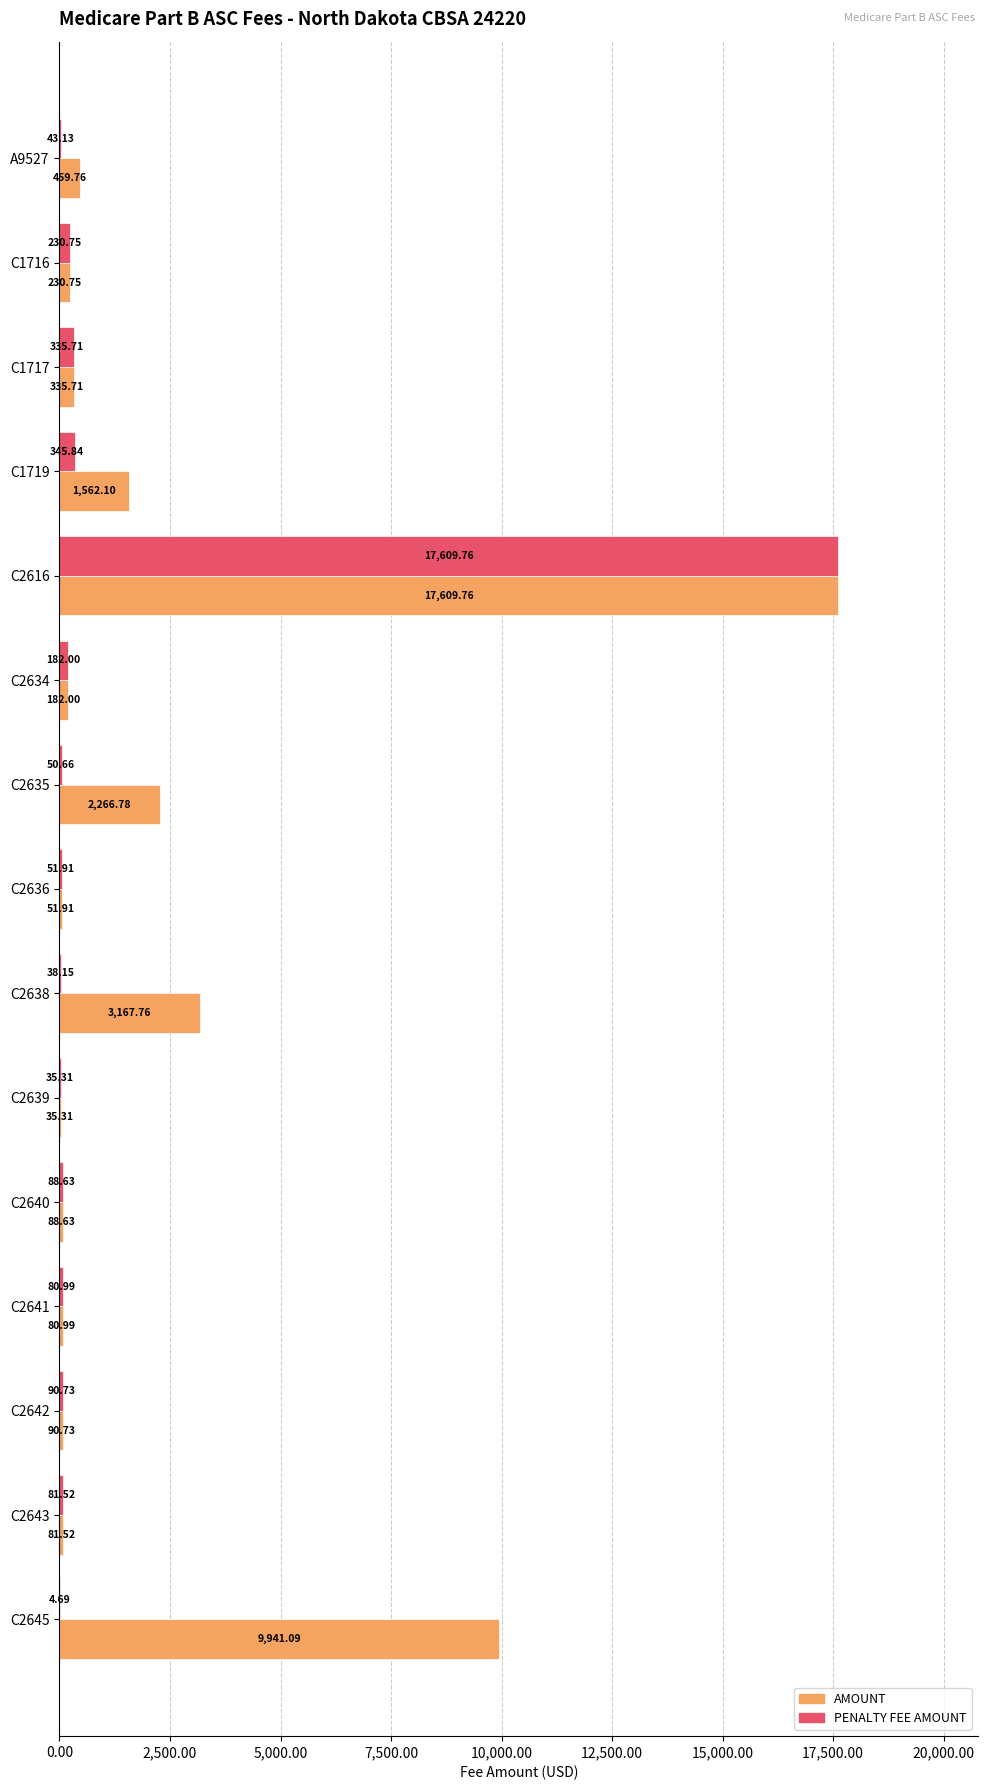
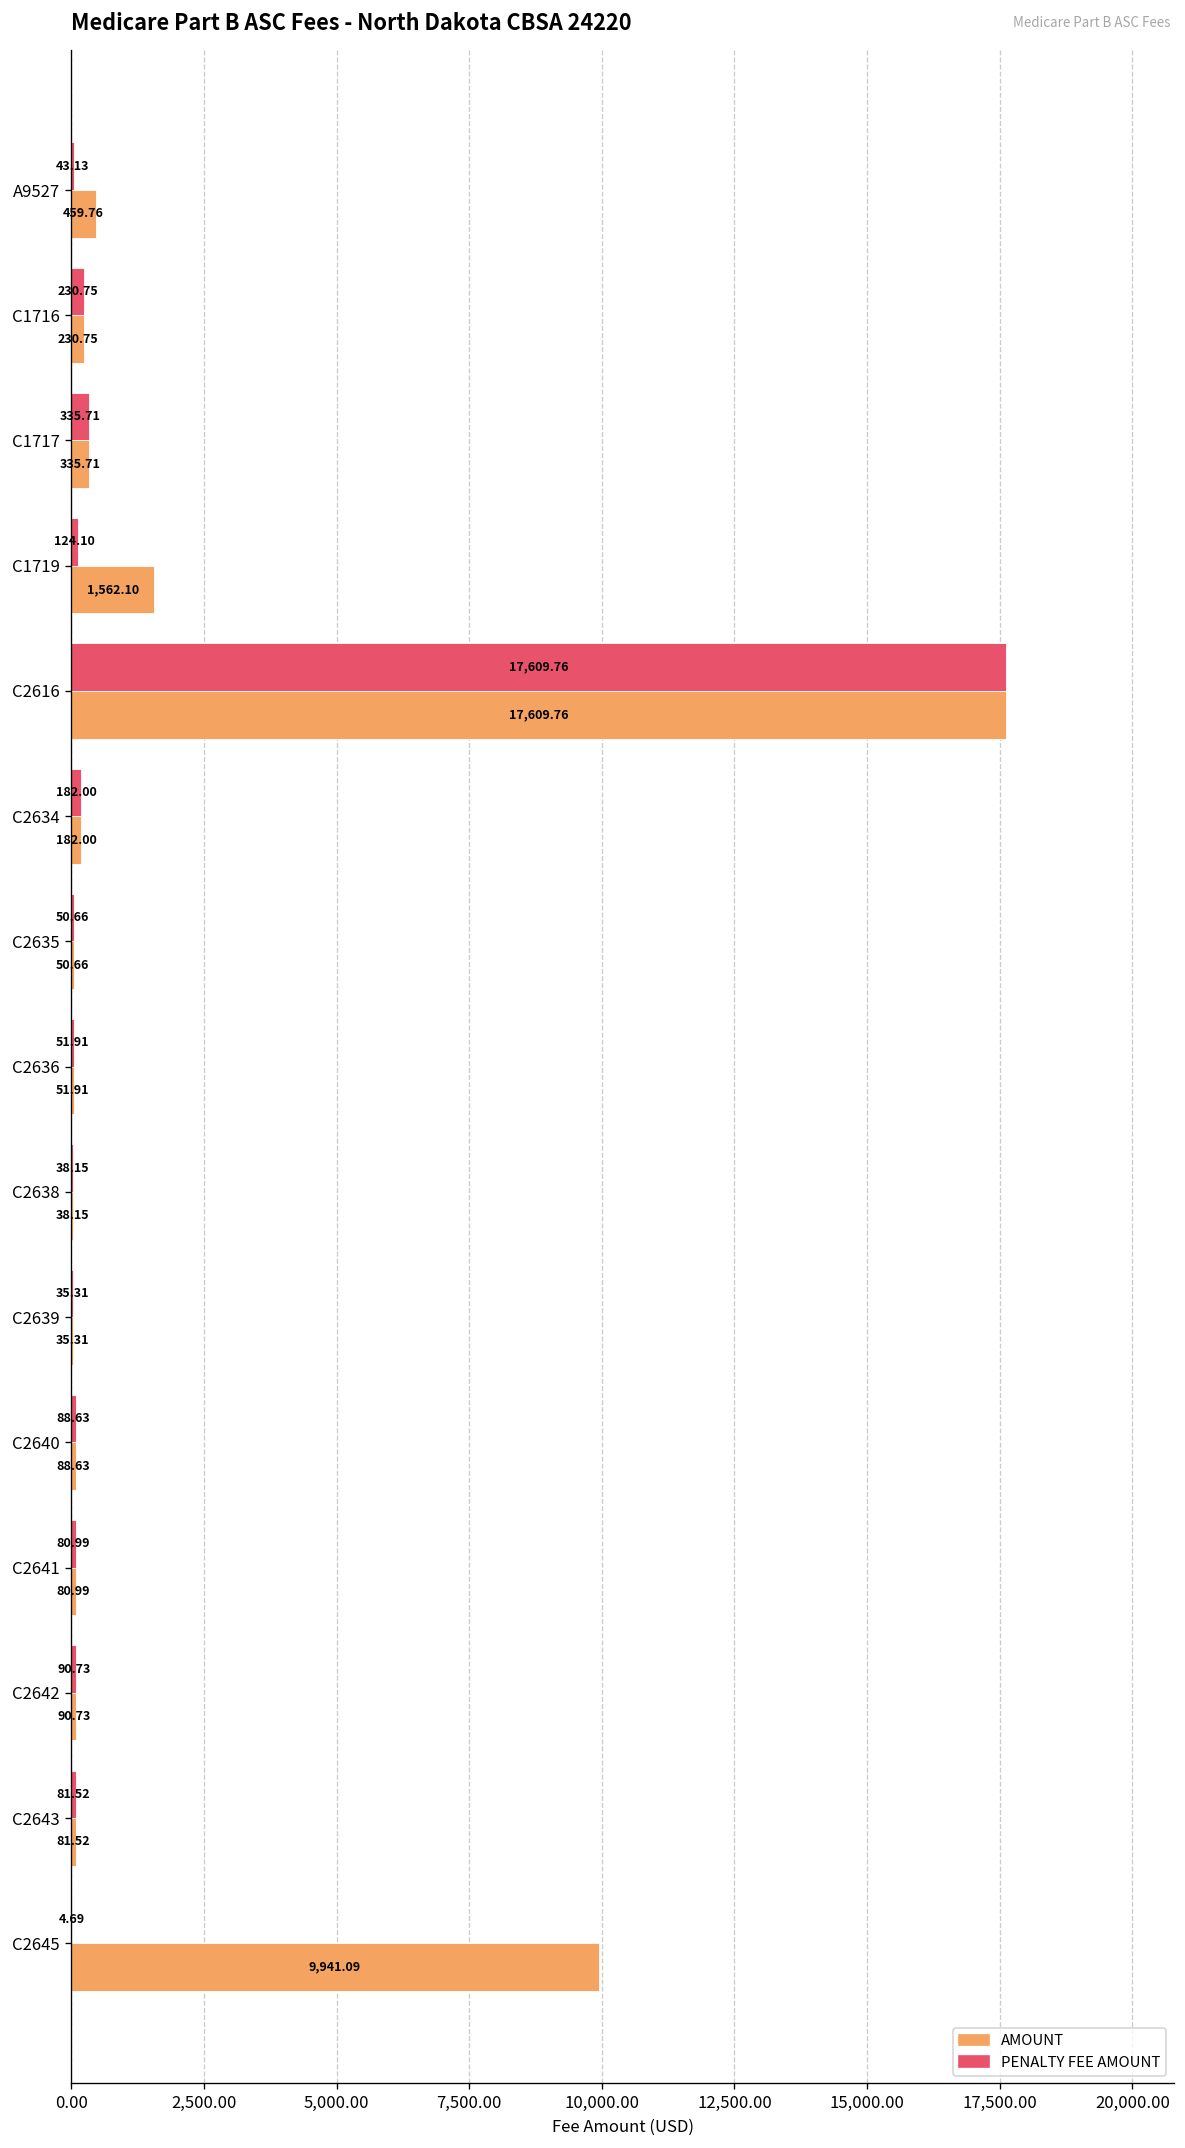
PENALTY FEE AMOUNT, C1719: 345.84 -> 124.10
AMOUNT, C2635: 2,266.78 -> 50.66
AMOUNT, C2638: 3,167.76 -> 38.15
